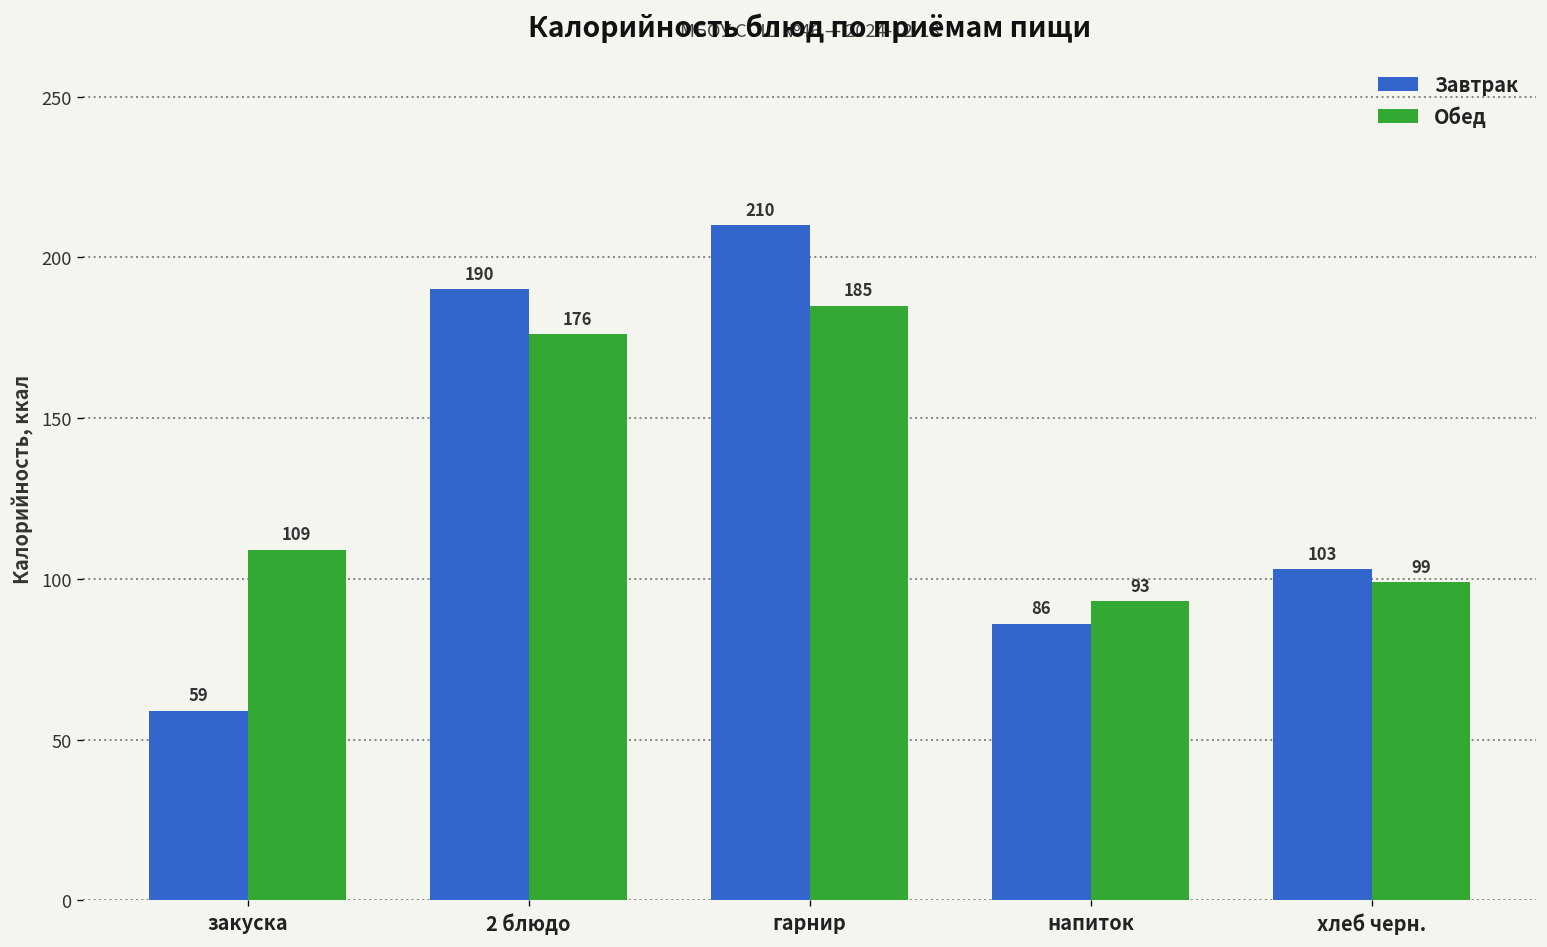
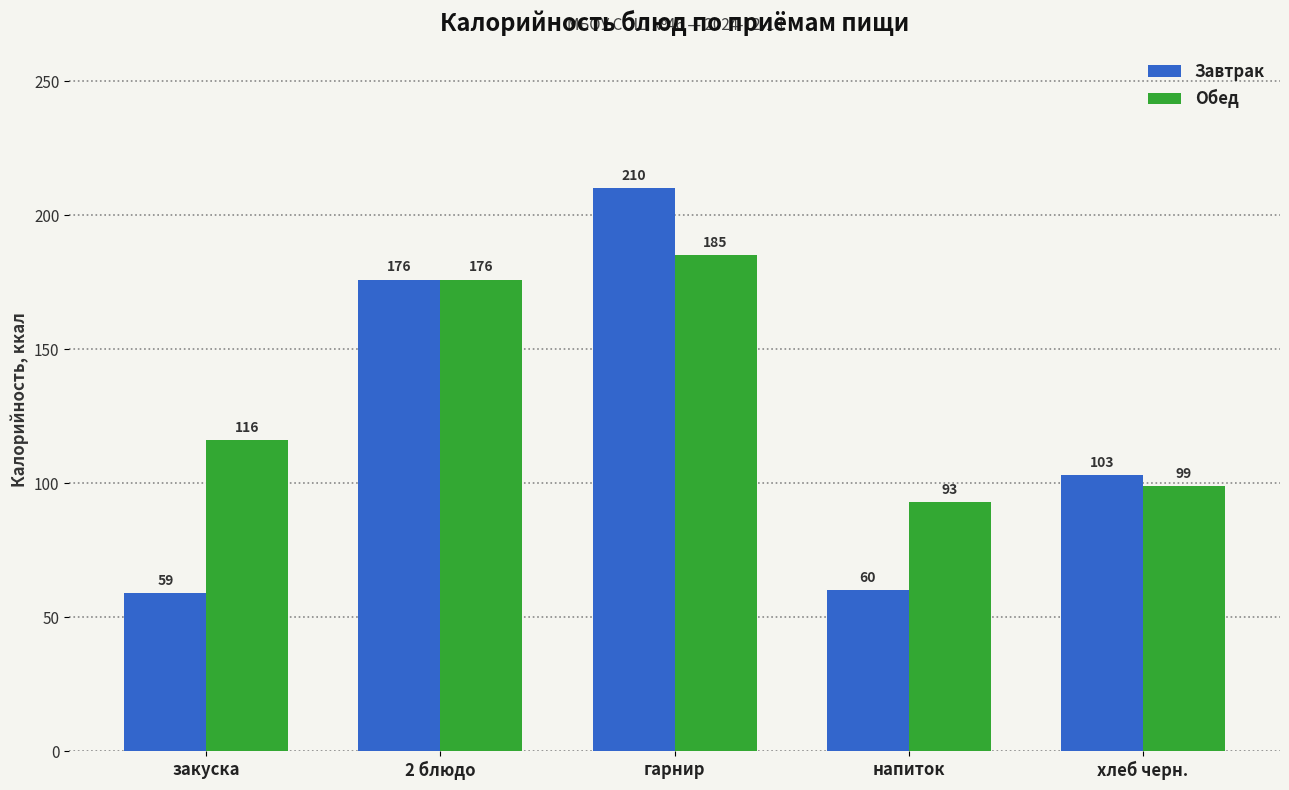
Обед, закуска: 109 -> 116
Завтрак, 2 блюдо: 190 -> 176
Завтрак, напиток: 86 -> 60
